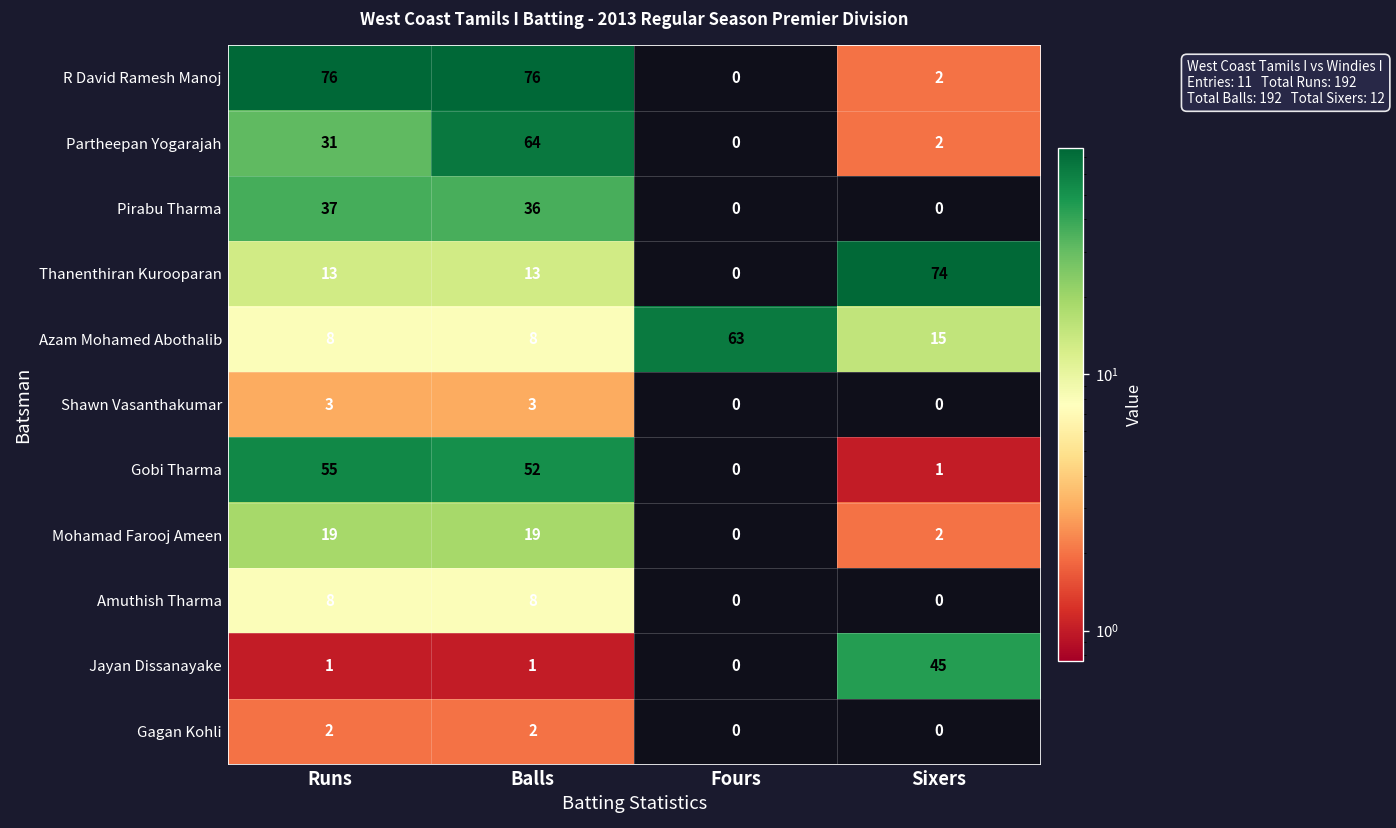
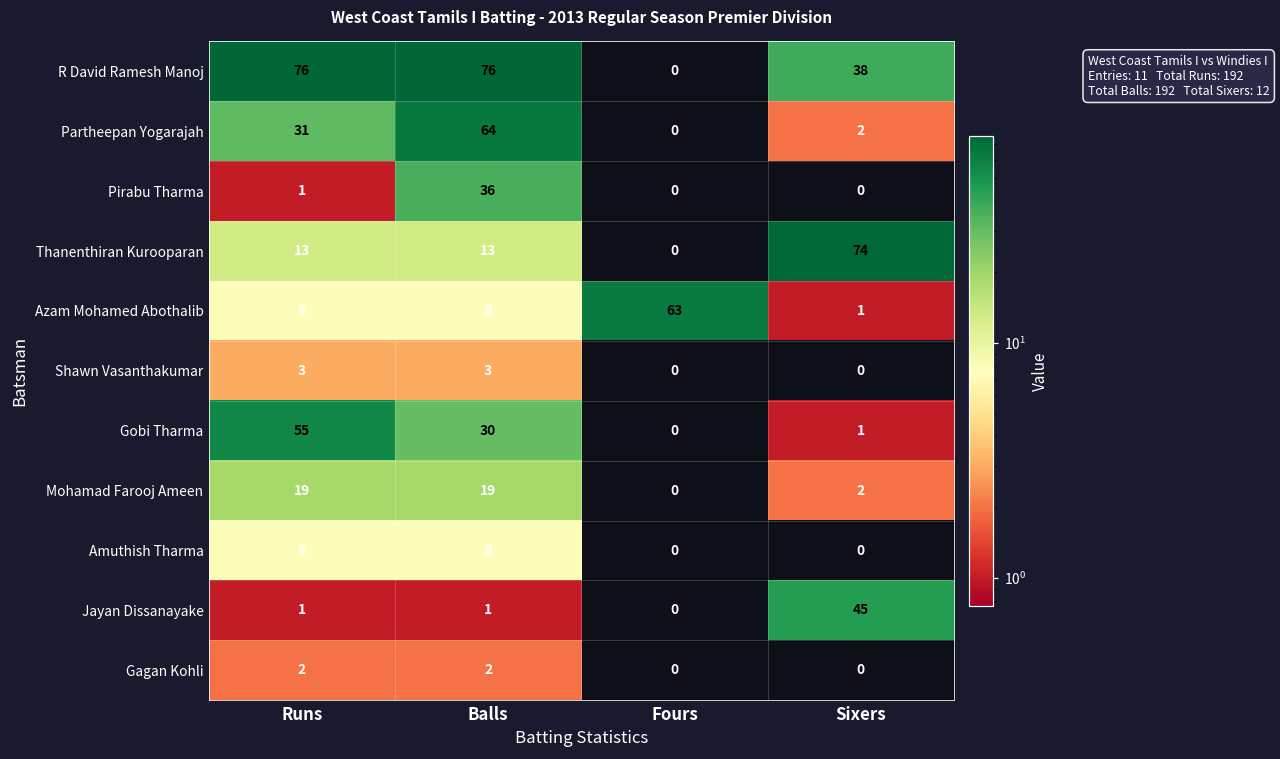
R David Ramesh Manoj, Sixers: 2 -> 38
Pirabu Tharma, Runs: 37 -> 1
Azam Mohamed Abothalib, Sixers: 15 -> 1
Gobi Tharma, Balls: 52 -> 30
